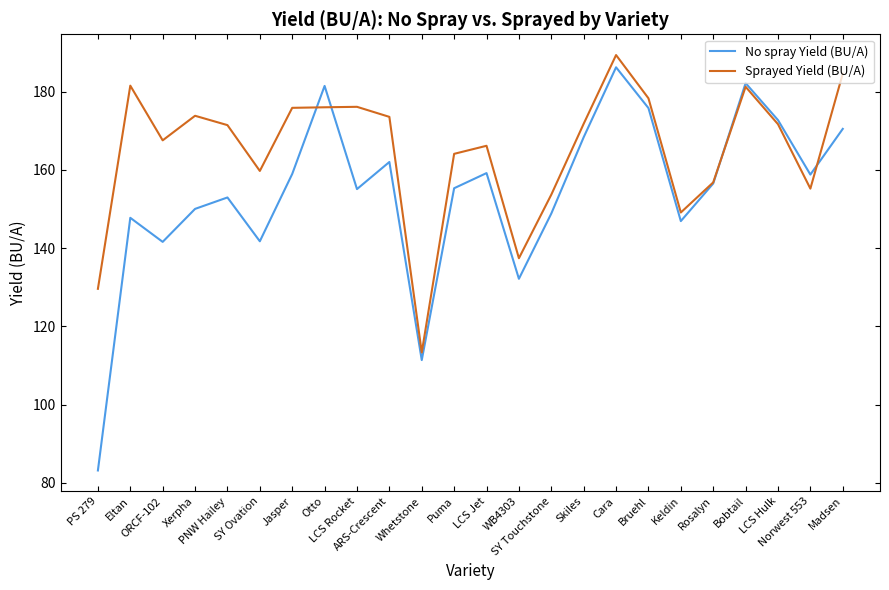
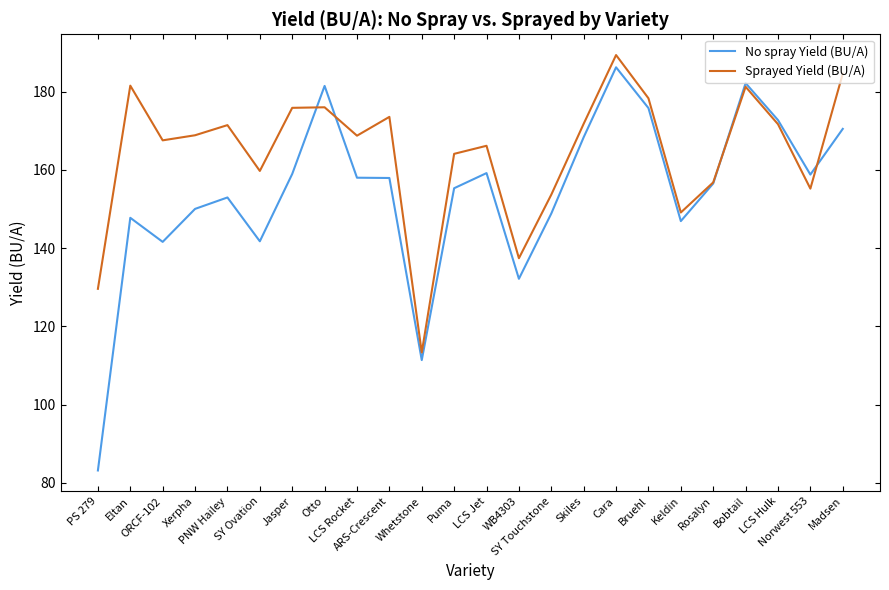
Sprayed Yield (BU/A), Xerpha: 174 -> 169
No spray Yield (BU/A), LCS Rocket: 155 -> 158
Sprayed Yield (BU/A), LCS Rocket: 176 -> 169
No spray Yield (BU/A), ARS-Crescent: 162 -> 158
